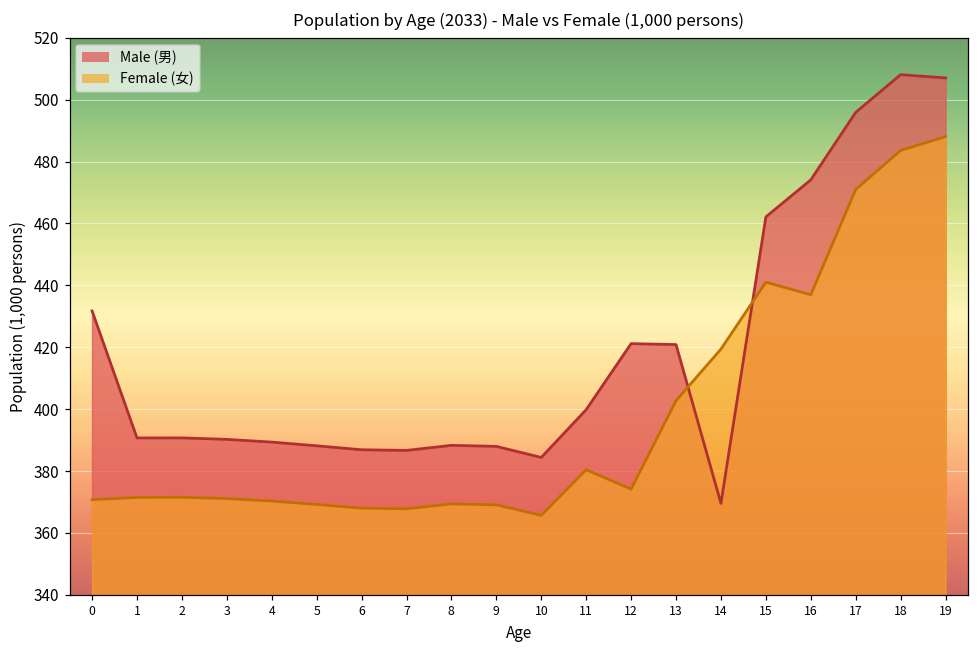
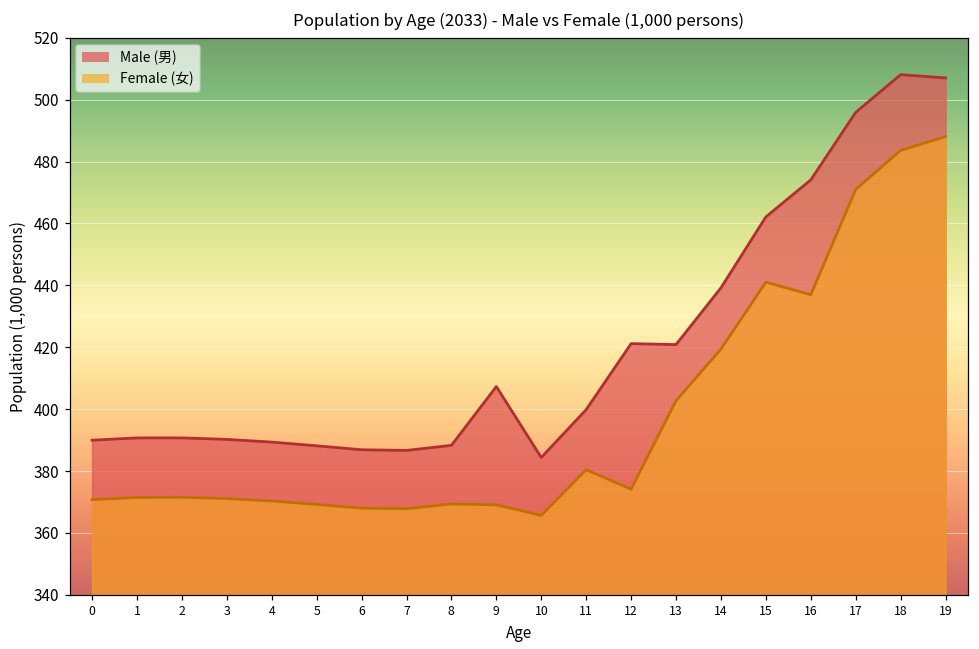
Male (男), 0: 432 -> 390
Male (男), 9: 388 -> 407
Male (男), 14: 370 -> 439
